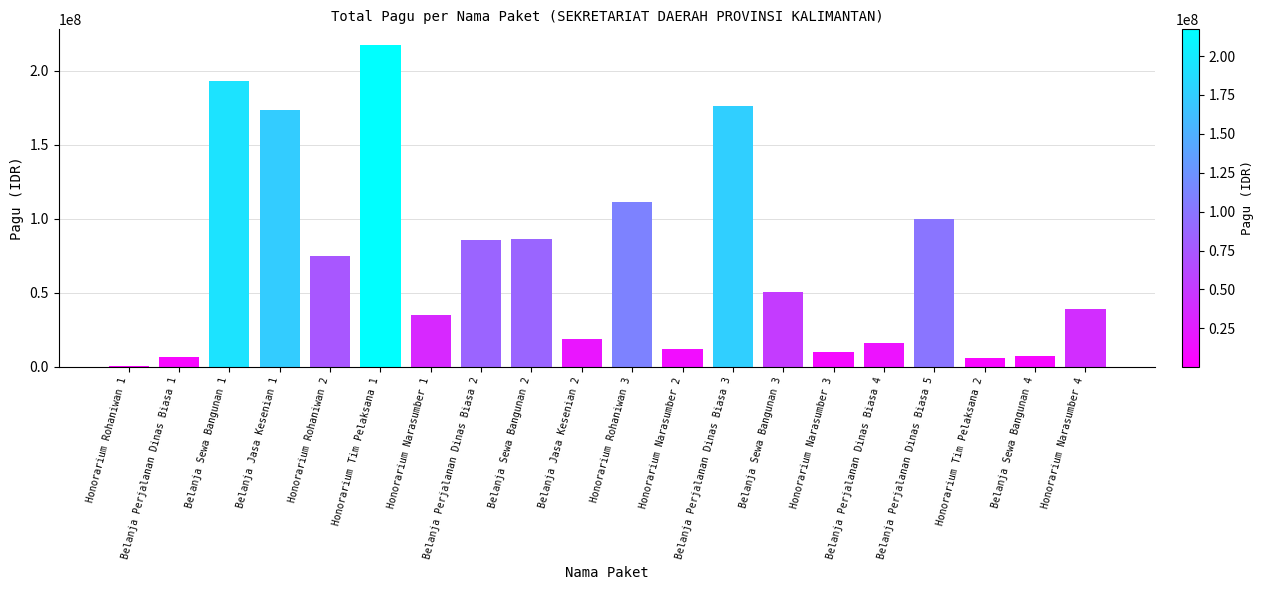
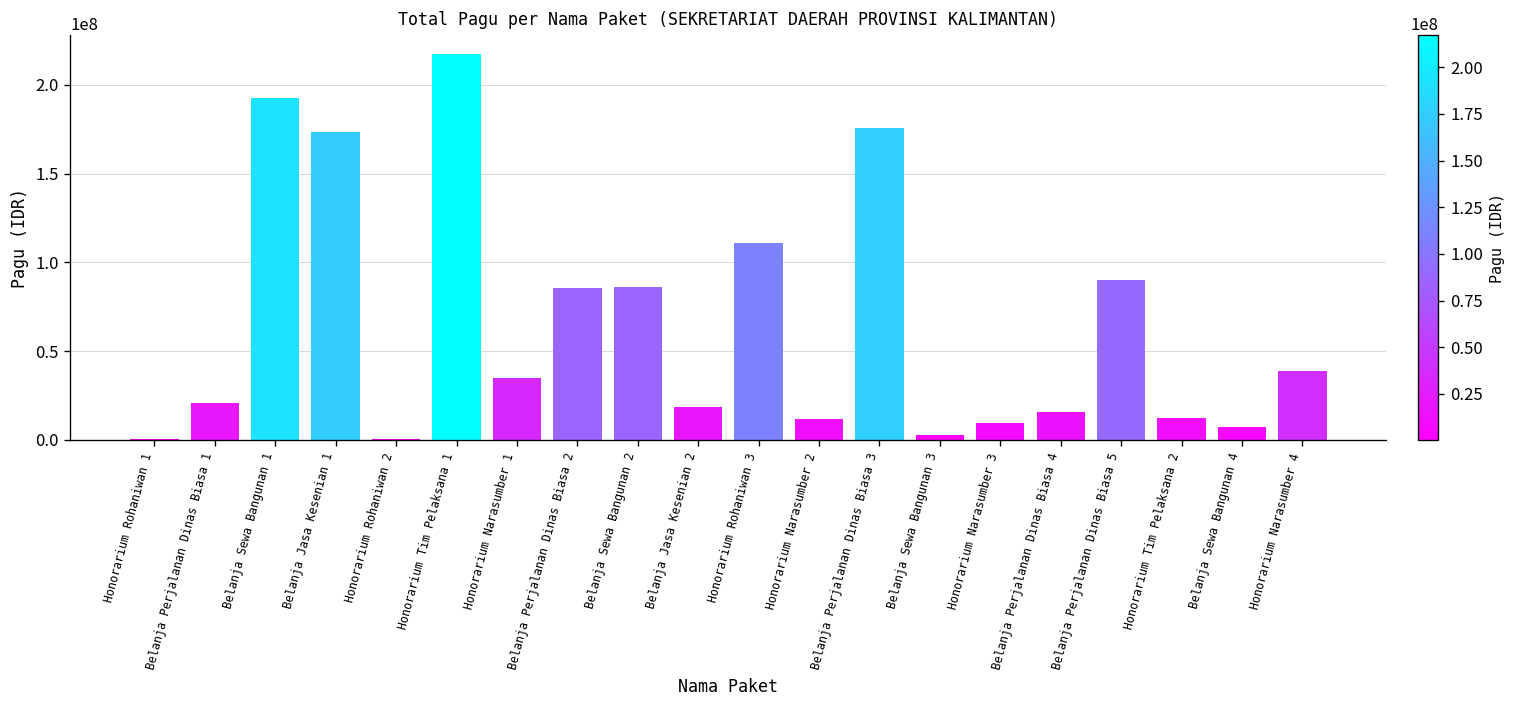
Belanja Perjalanan Dinas Biasa 1: 7000000 -> 21000000
Honorarium Rohaniwan 2: 75000000 -> 0
Belanja Sewa Bangunan 3: 50000000 -> 3000000
Belanja Perjalanan Dinas Biasa 5: 100000000 -> 90000000
Honorarium Tim Pelaksana 2: 6000000 -> 12000000
